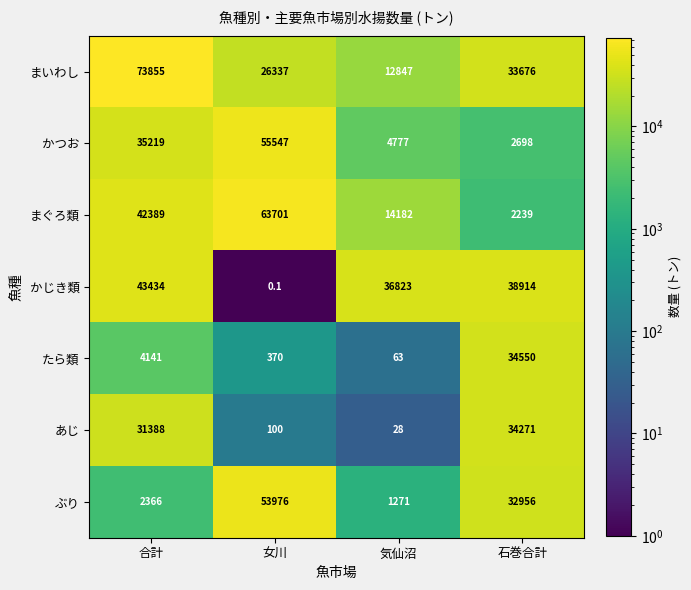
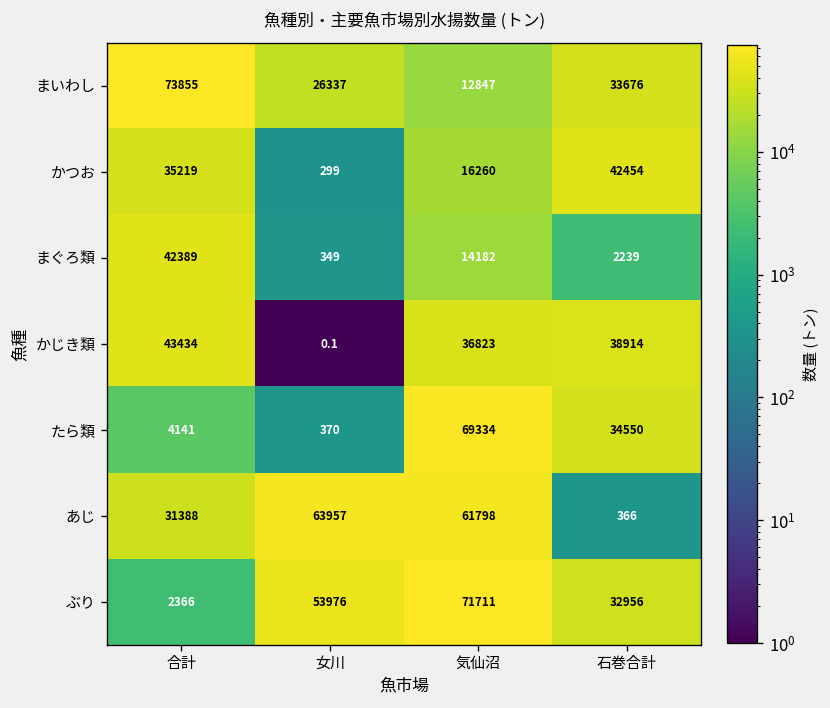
かつお, 女川: 55547 -> 299
かつお, 気仙沼: 4777 -> 16260
かつお, 石巻合計: 2698 -> 42454
まぐろ類, 女川: 63701 -> 349
たら類, 気仙沼: 63 -> 69334
あじ, 女川: 100 -> 63957
あじ, 気仙沼: 28 -> 61798
あじ, 石巻合計: 34271 -> 366
ぶり, 気仙沼: 1271 -> 71711
